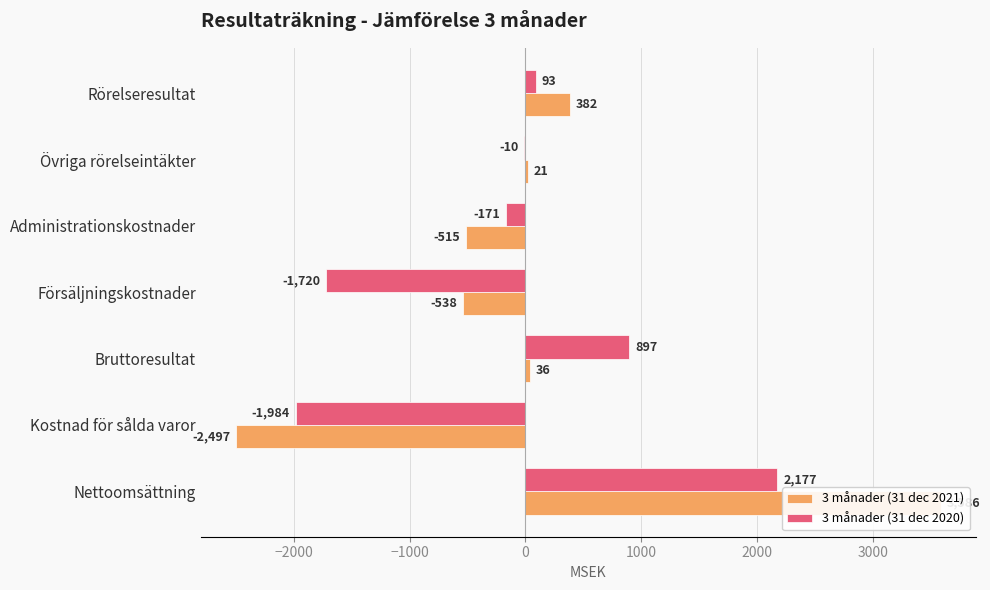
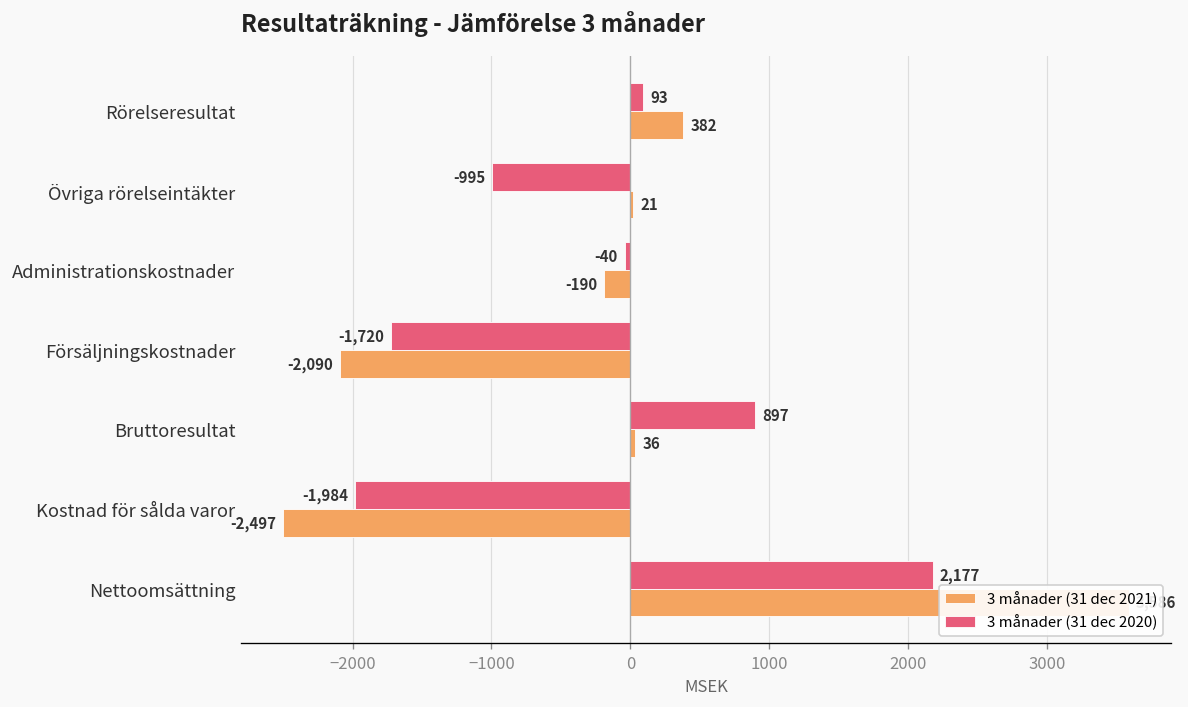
3 månader (31 dec 2020), Övriga rörelseintäkter: -10 -> -995
3 månader (31 dec 2020), Administrationskostnader: -171 -> -40
3 månader (31 dec 2021), Administrationskostnader: -515 -> -190
3 månader (31 dec 2021), Försäljningskostnader: -538 -> -2,090
